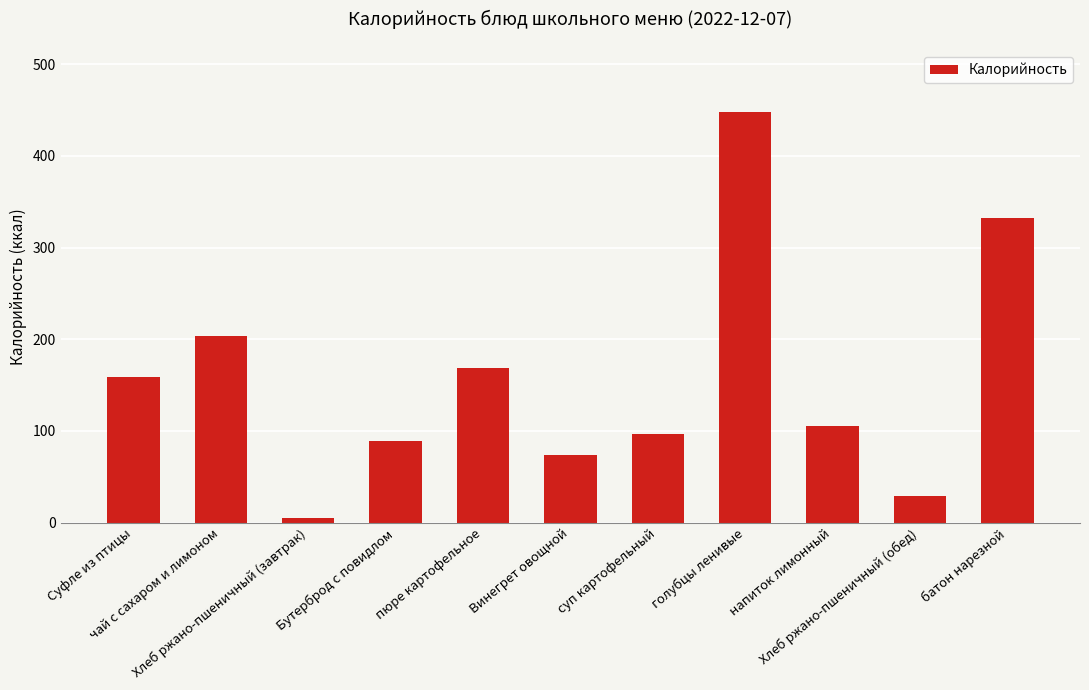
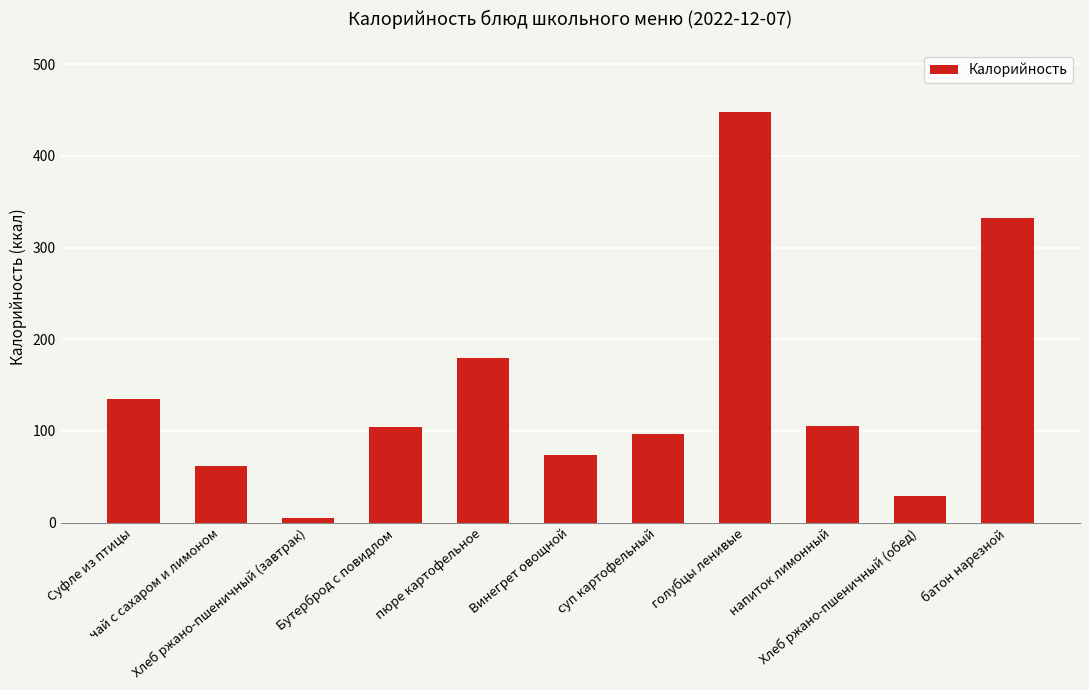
Суфле из птицы: 160 -> 140
чай с сахаром и лимоном: 200 -> 60
Бутерброд с повидлом: 90 -> 100
пюре картофельное: 170 -> 180
